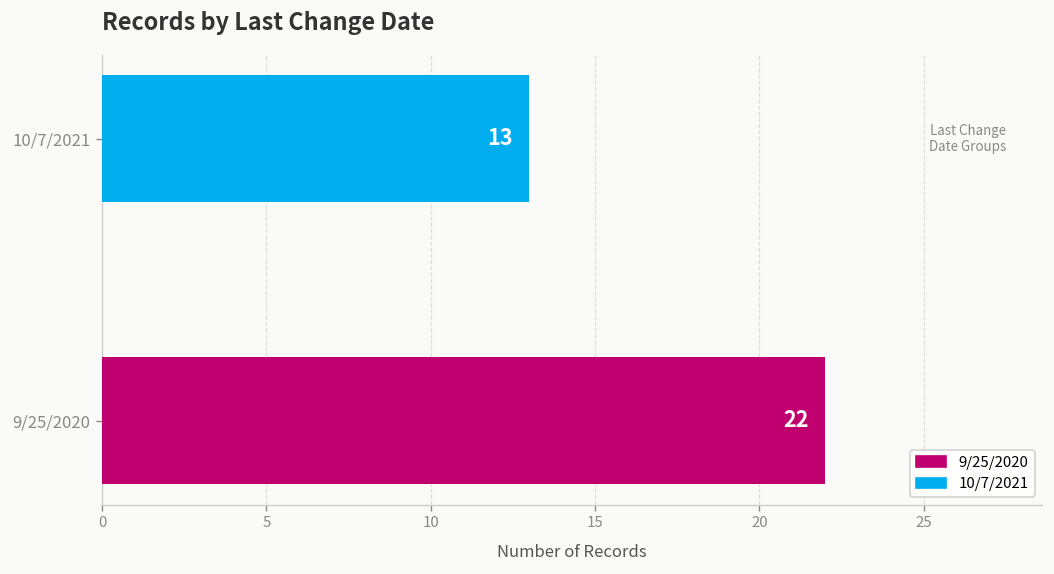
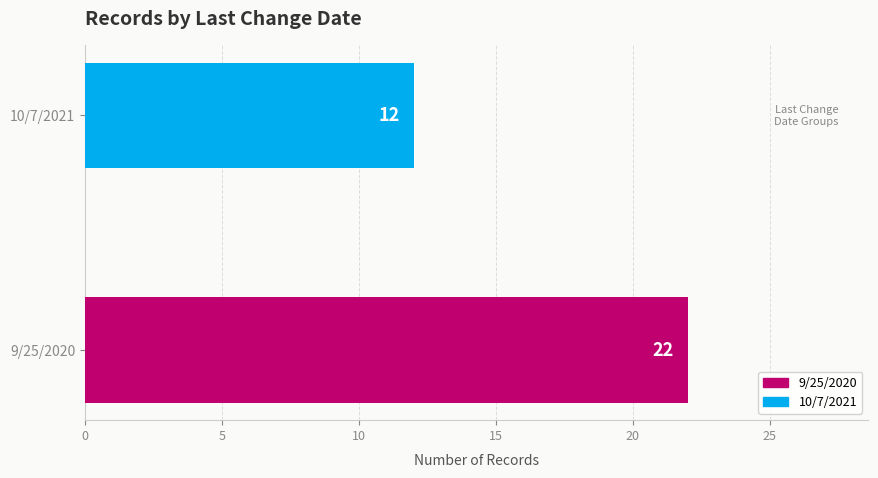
10/7/2021: 13 -> 12
